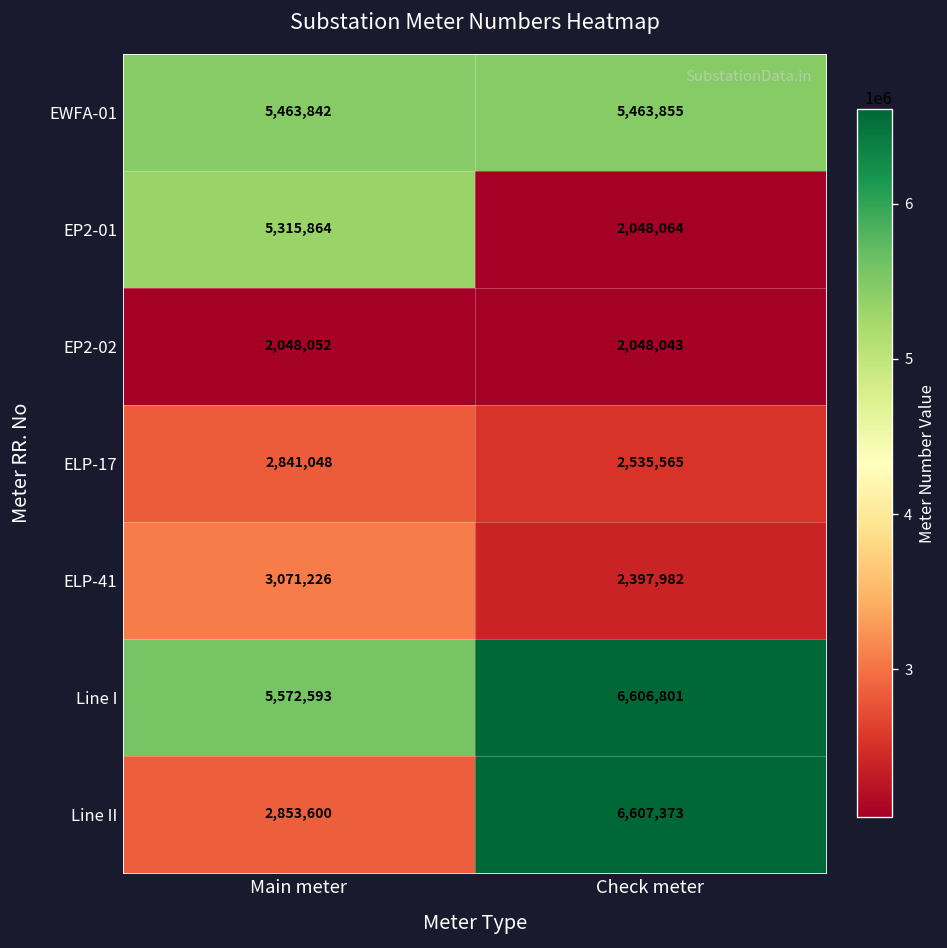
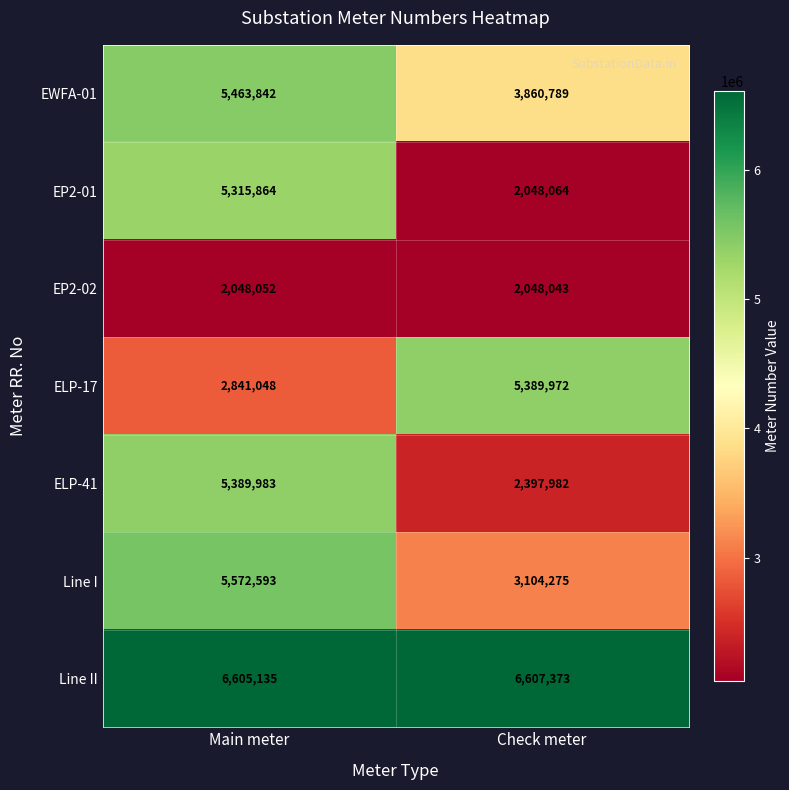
EWFA-01, Check meter: 5,463,855 -> 3,860,789
ELP-17, Check meter: 2,535,565 -> 5,389,972
ELP-41, Main meter: 3,071,226 -> 5,389,983
Line I, Check meter: 6,606,801 -> 3,104,275
Line II, Main meter: 2,853,600 -> 6,605,135
